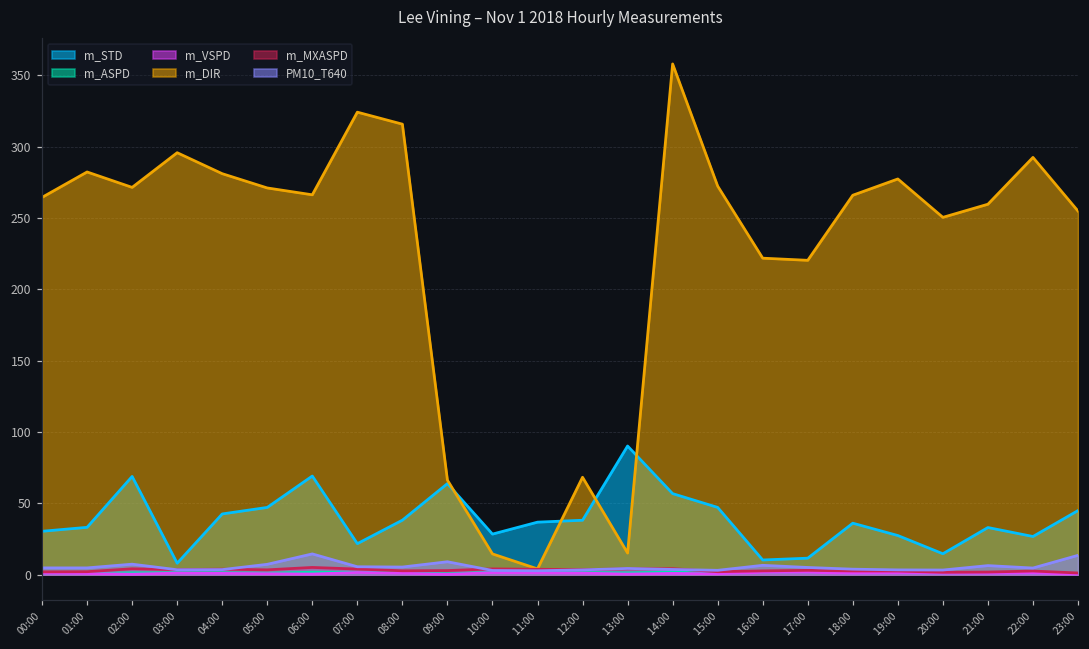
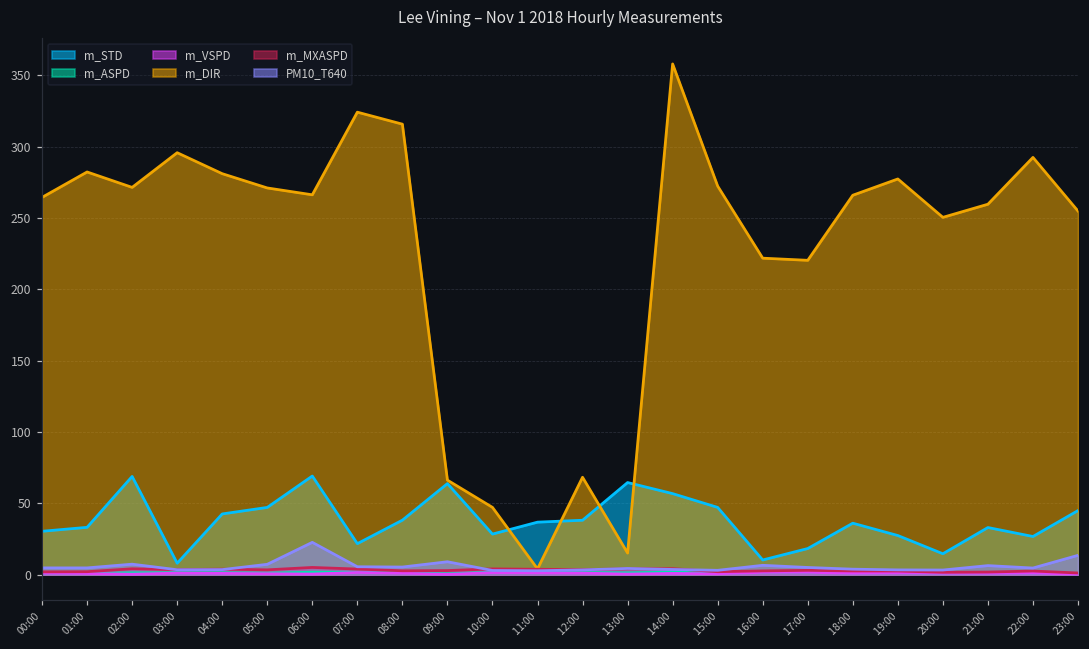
PM10_T640, 06:00: 15 -> 23
m_DIR, 10:00: 15 -> 47
m_STD, 13:00: 90 -> 65
m_STD, 17:00: 12 -> 18
